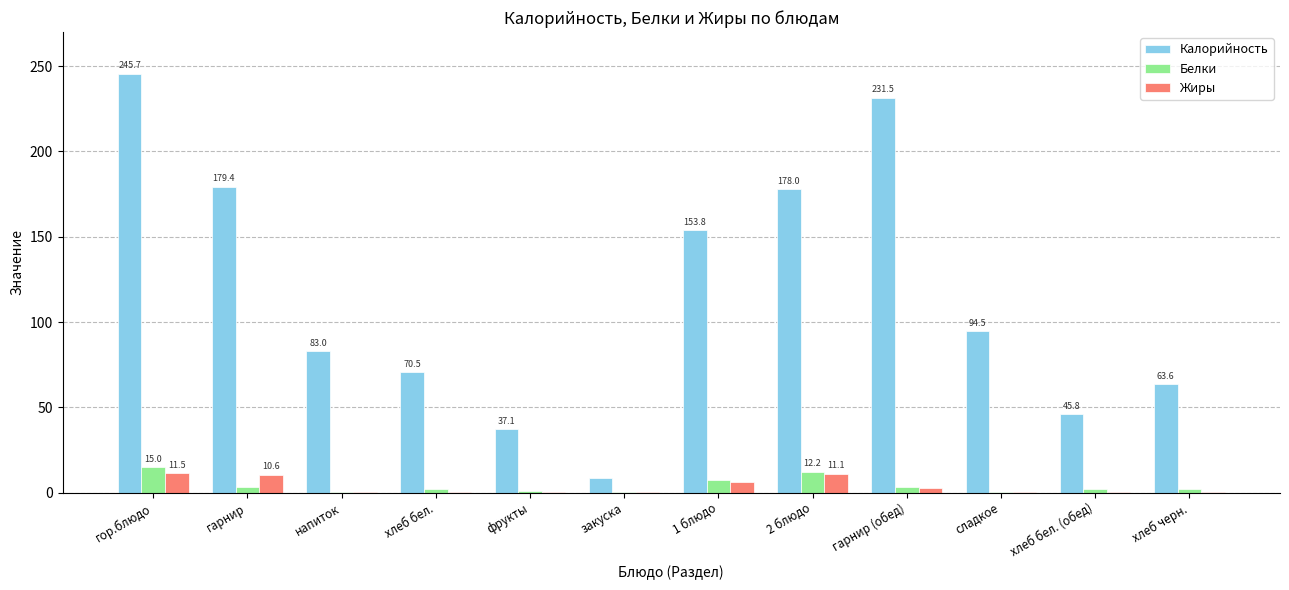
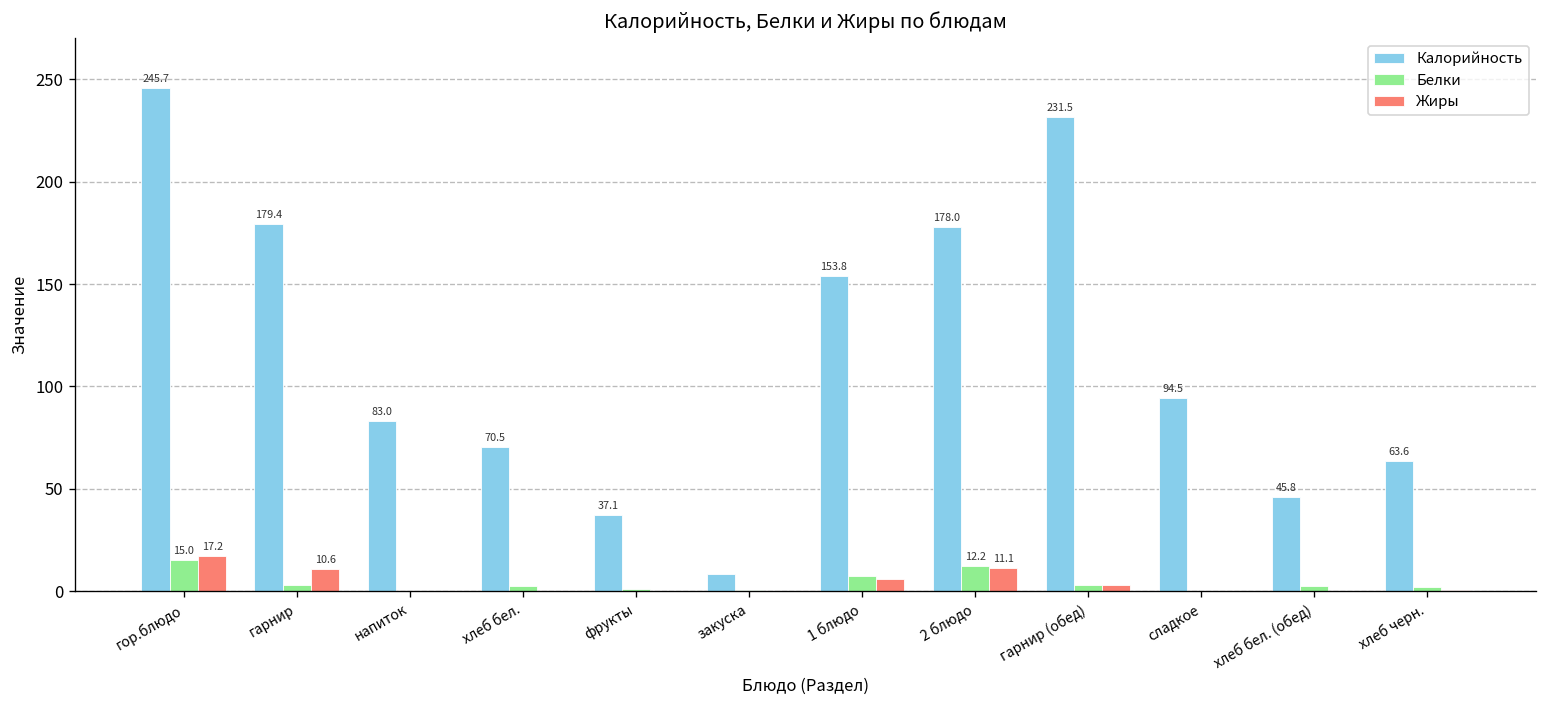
Жиры, гор.блюдо: 11.5 -> 17.2
